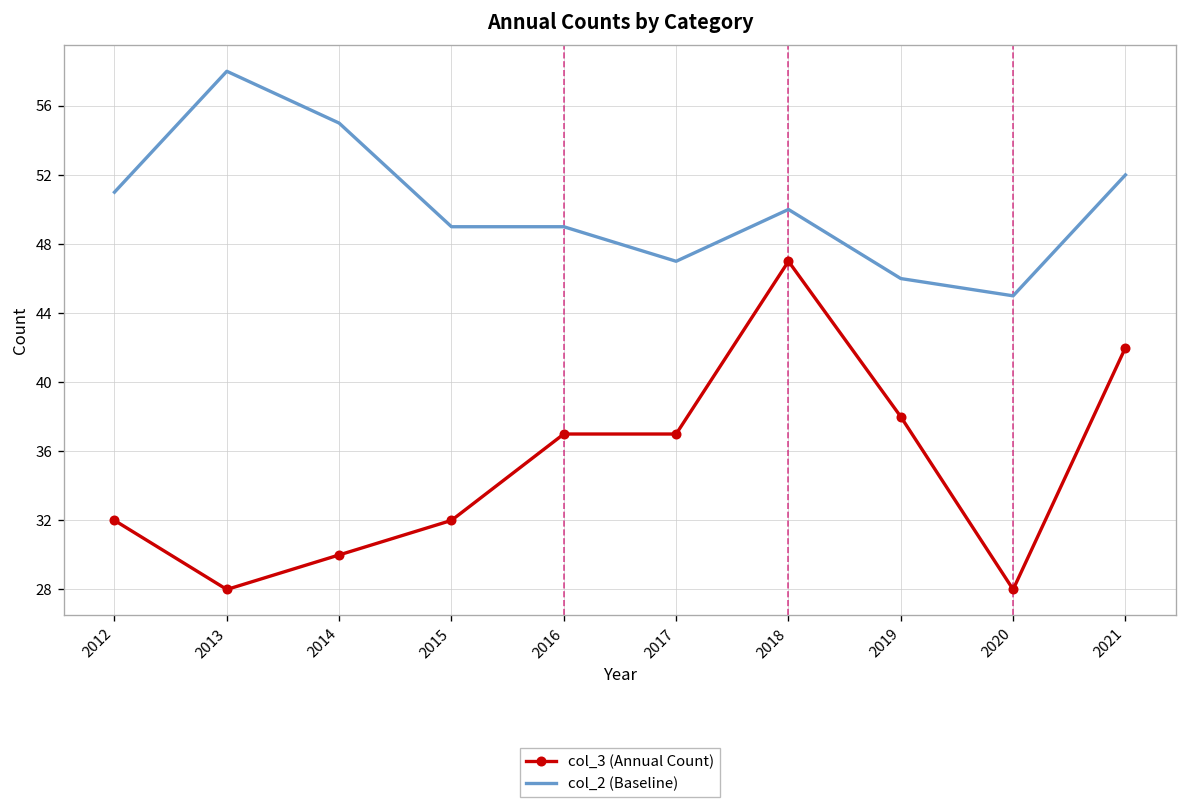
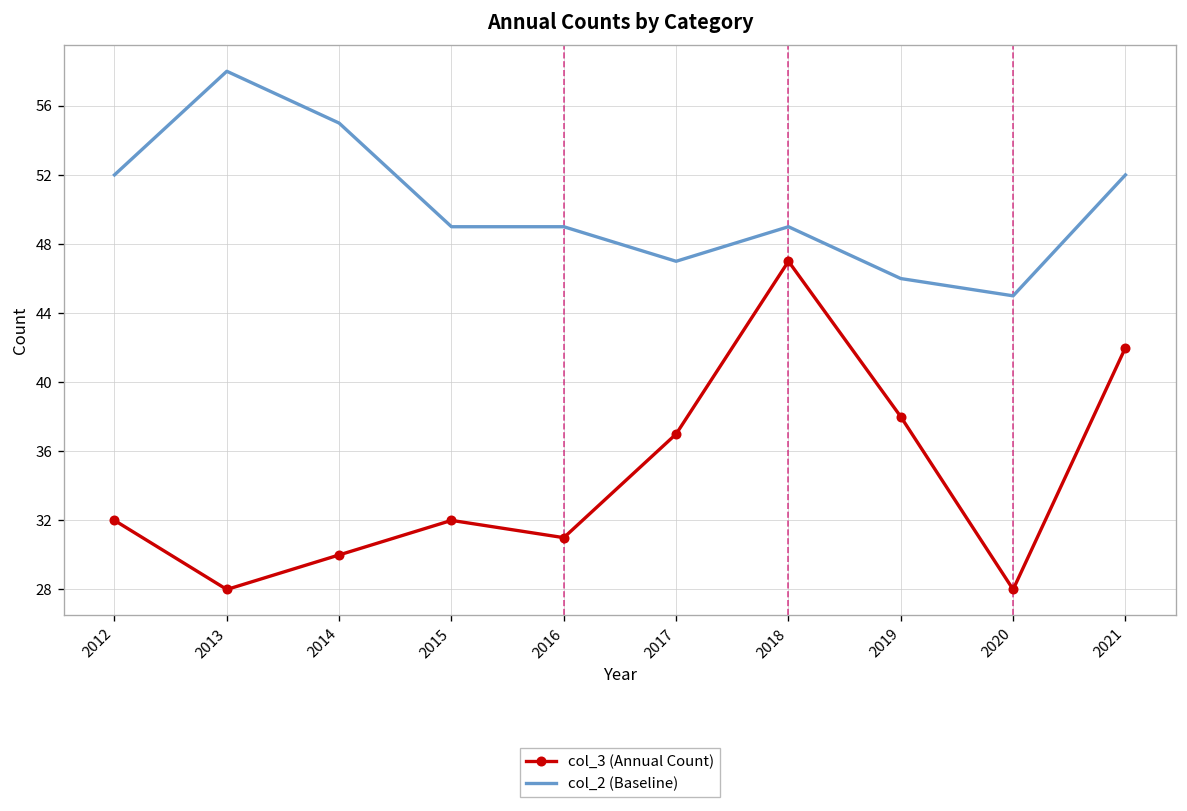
col_2 (Baseline), 2012: 51 -> 52
col_3 (Annual Count), 2016: 37 -> 31
col_2 (Baseline), 2018: 50 -> 49
